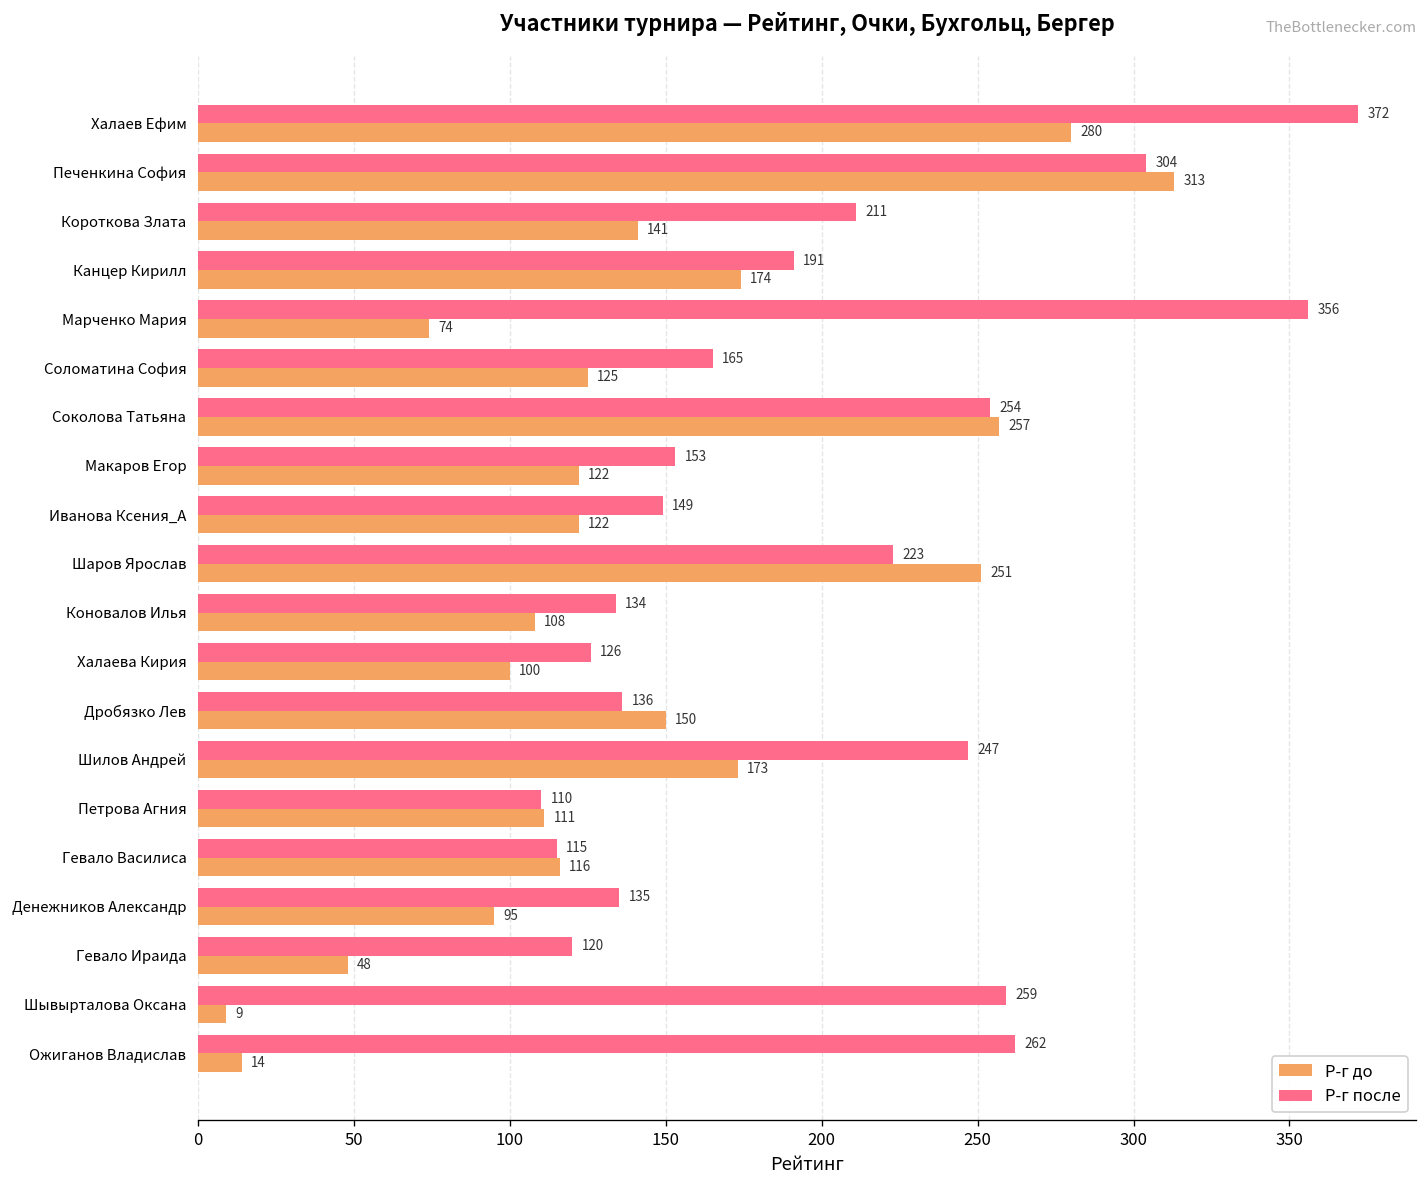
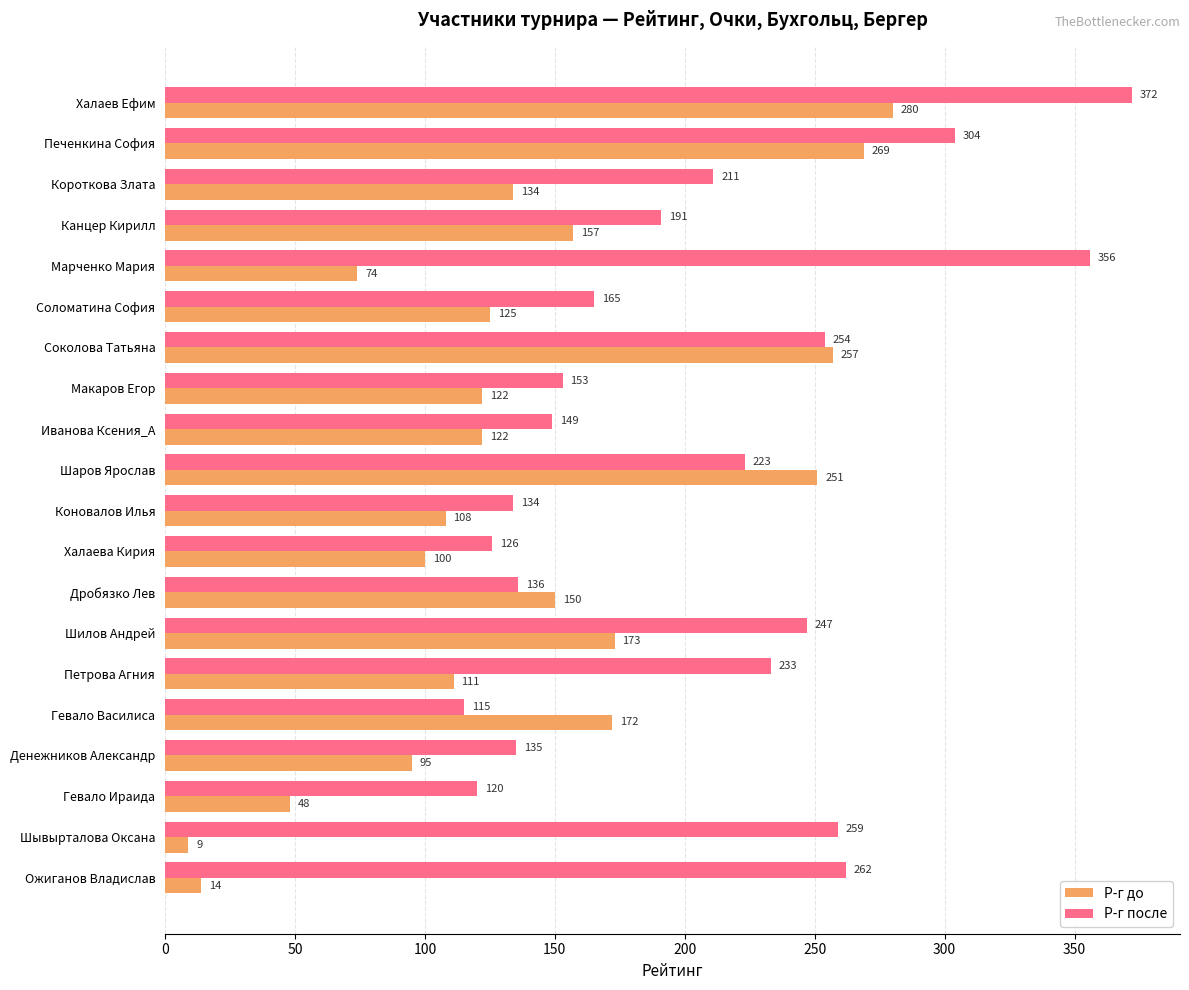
Р-г до, Печенкина София: 313 -> 269
Р-г до, Короткова Злата: 141 -> 134
Р-г до, Канцер Кирилл: 174 -> 157
Р-г после, Петрова Агния: 110 -> 233
Р-г до, Гевало Василиса: 116 -> 172
